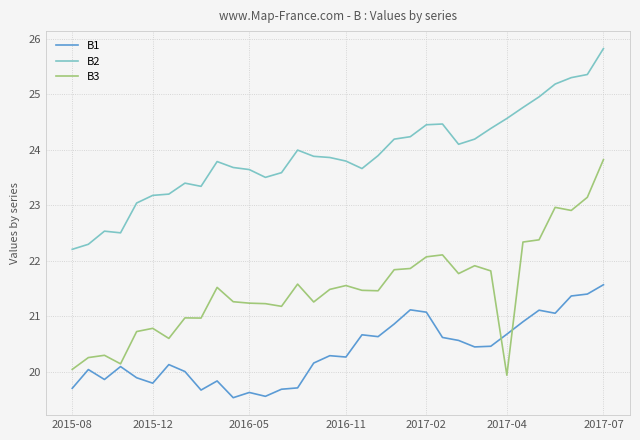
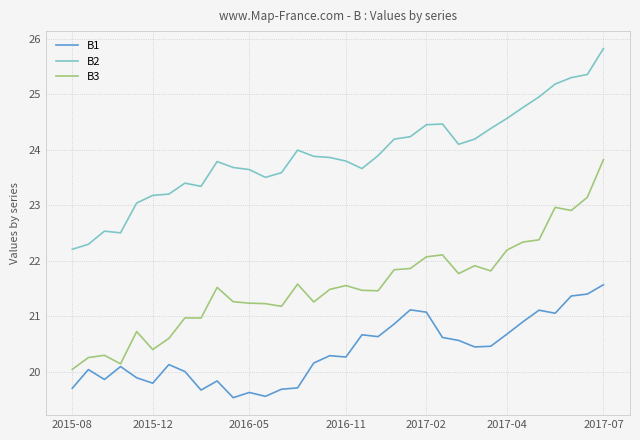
B3, 2015-12: 20.8 -> 20.4
B3, 2017-04: 19.9 -> 22.2
